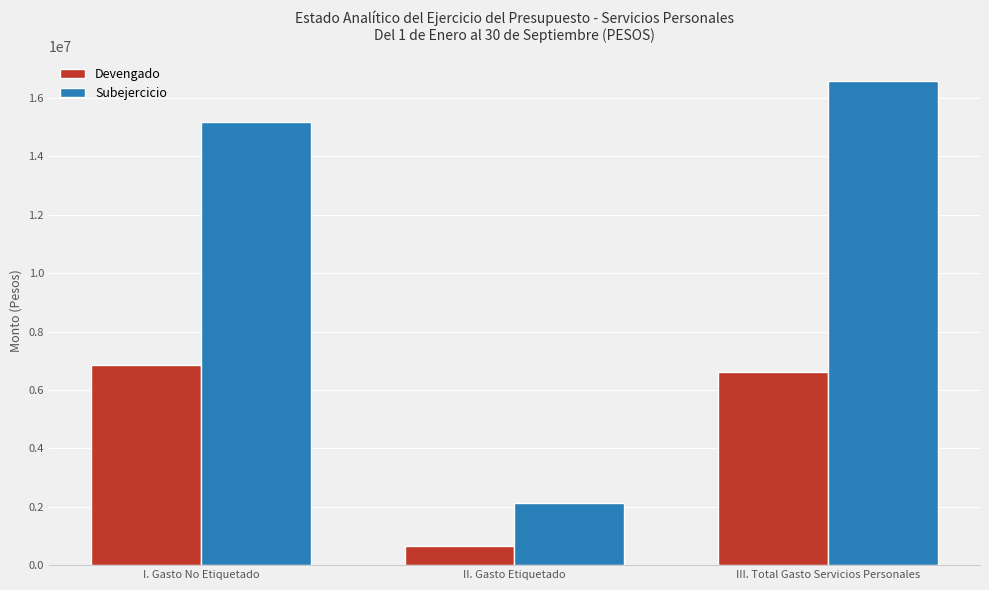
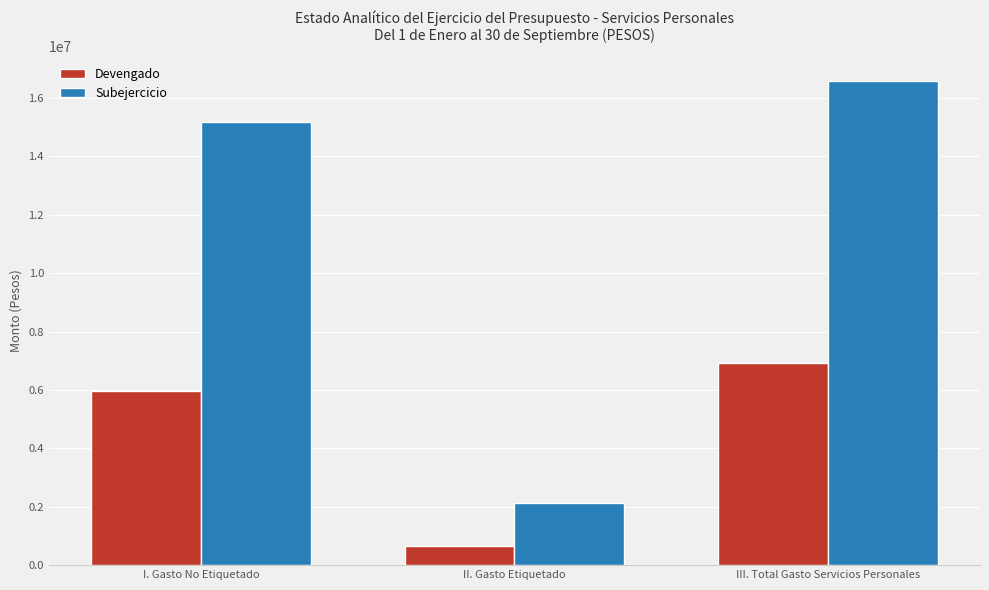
Devengado, I. Gasto No Etiquetado: 6900000 -> 6000000
Devengado, III. Total Gasto Servicios Personales: 6600000 -> 6900000
